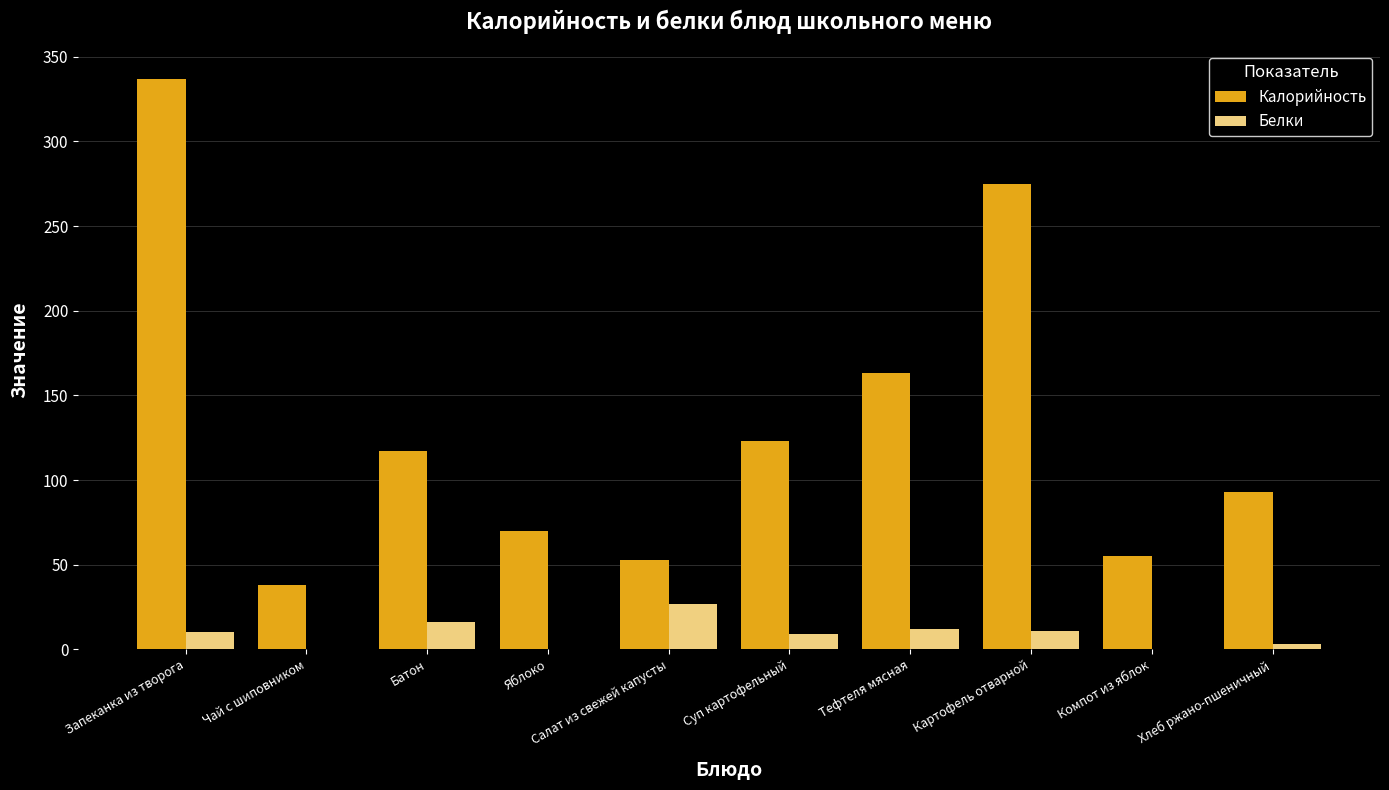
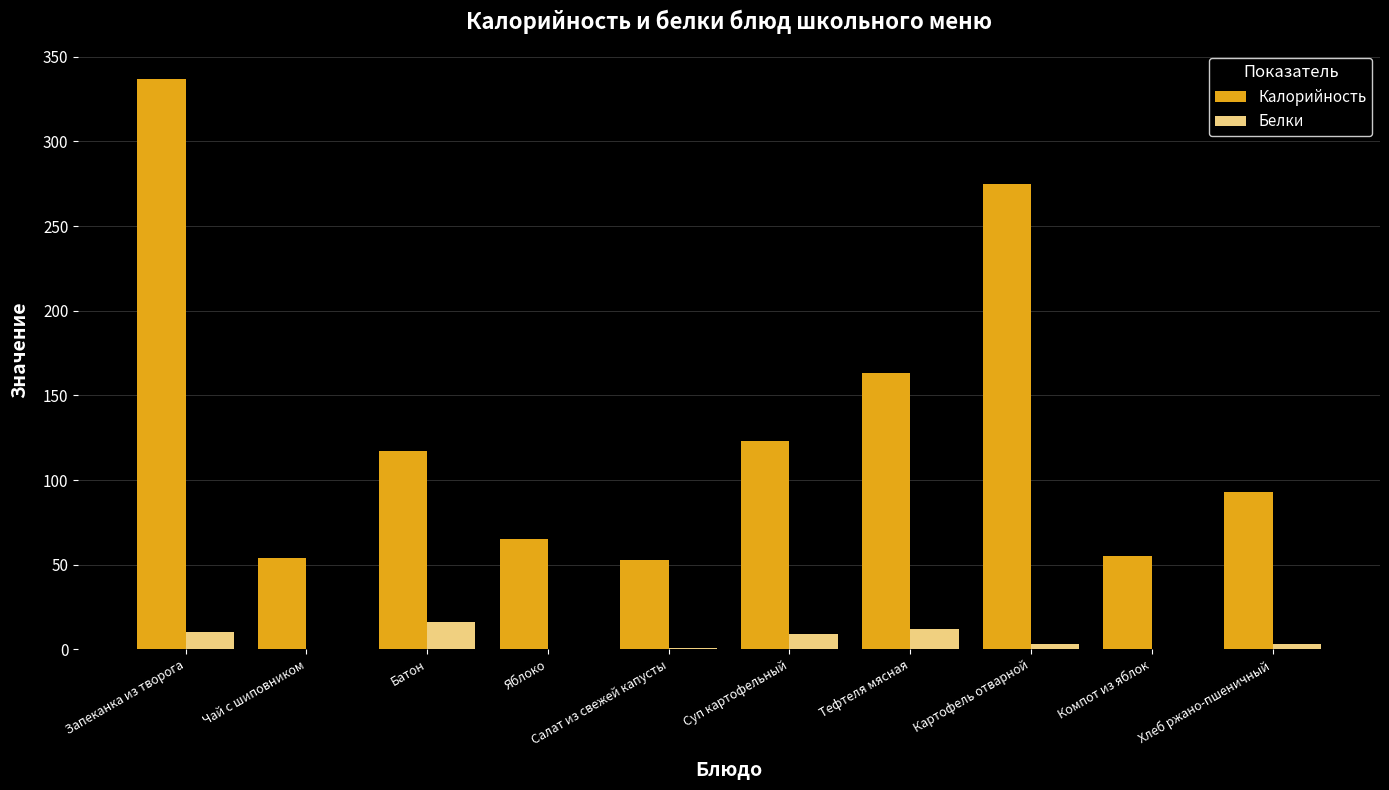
Калорийность, Чай с шиповником: 38 -> 54
Калорийность, Яблоко: 70 -> 65
Белки, Салат из свежей капусты: 27 -> 1
Белки, Картофель отварной: 11 -> 3
